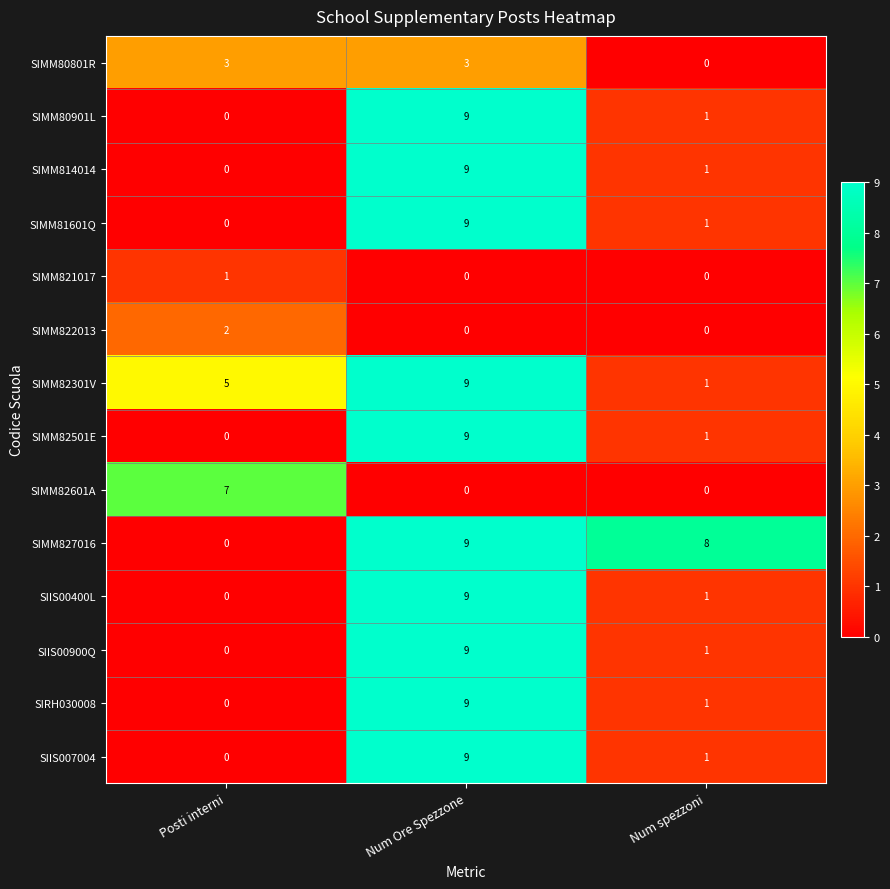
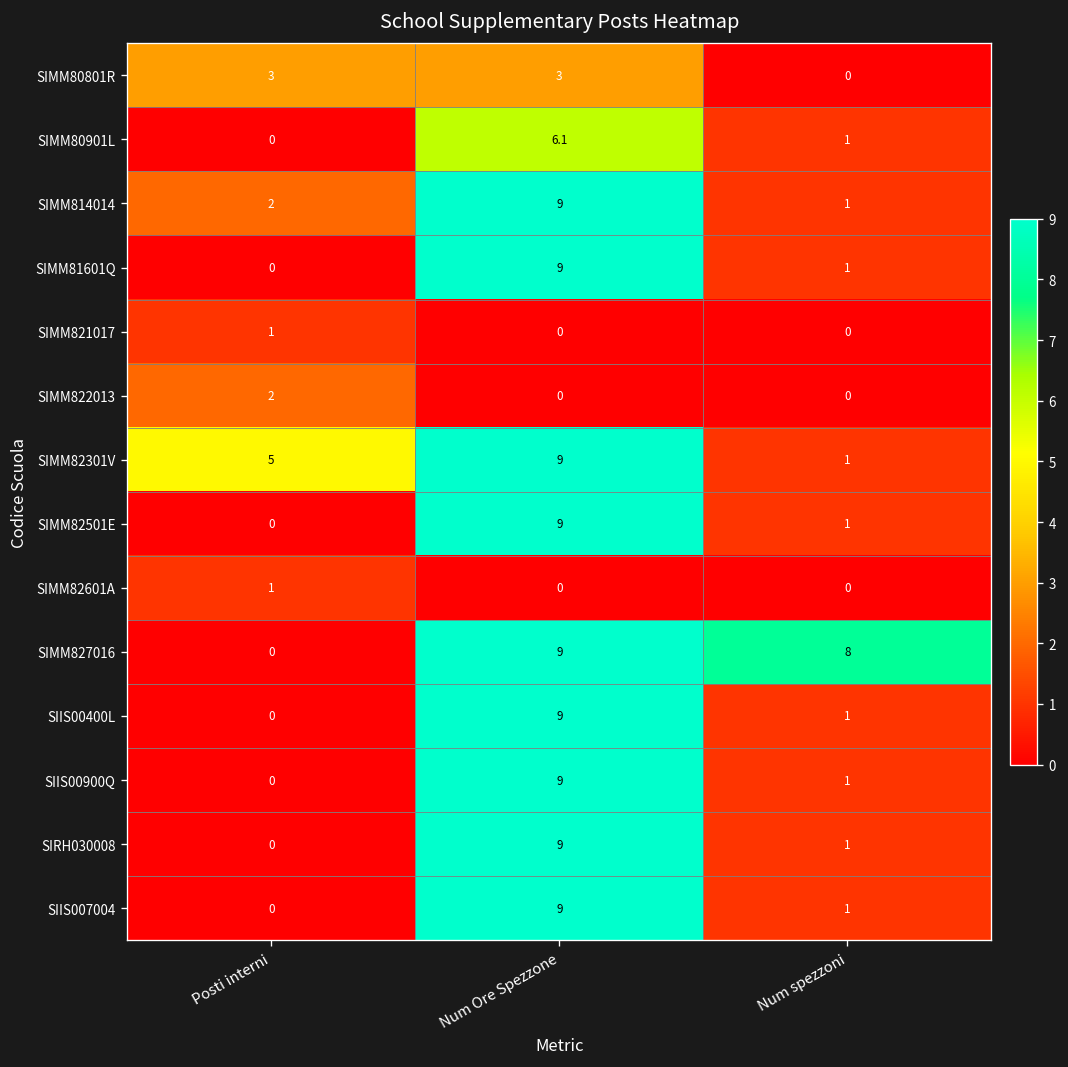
SIMM80901L, Num Ore Spezzone: 9 -> 6.1
SIMM814014, Posti interni: 0 -> 2
SIMM82601A, Posti interni: 7 -> 1
